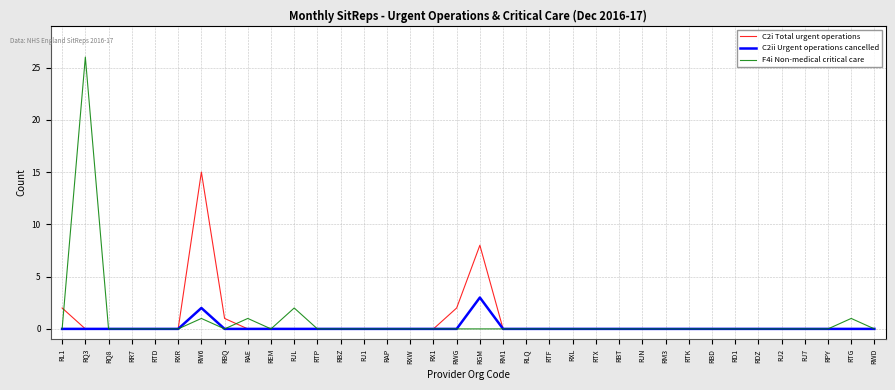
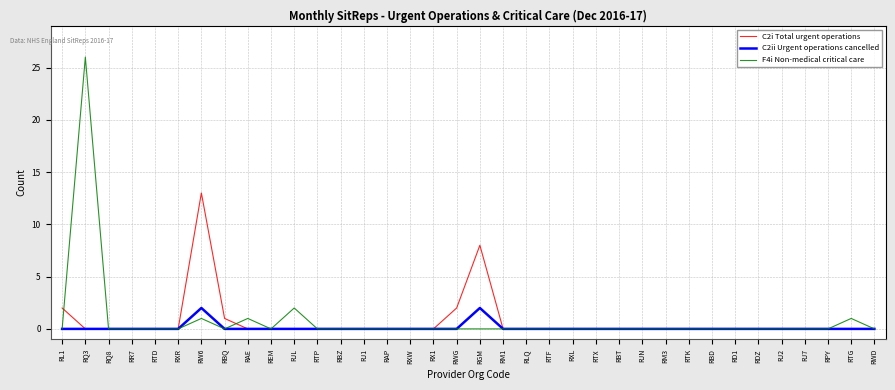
C2i Total urgent operations, RW6: 15 -> 13
C2ii Urgent operations cancelled, RGM: 3 -> 2
